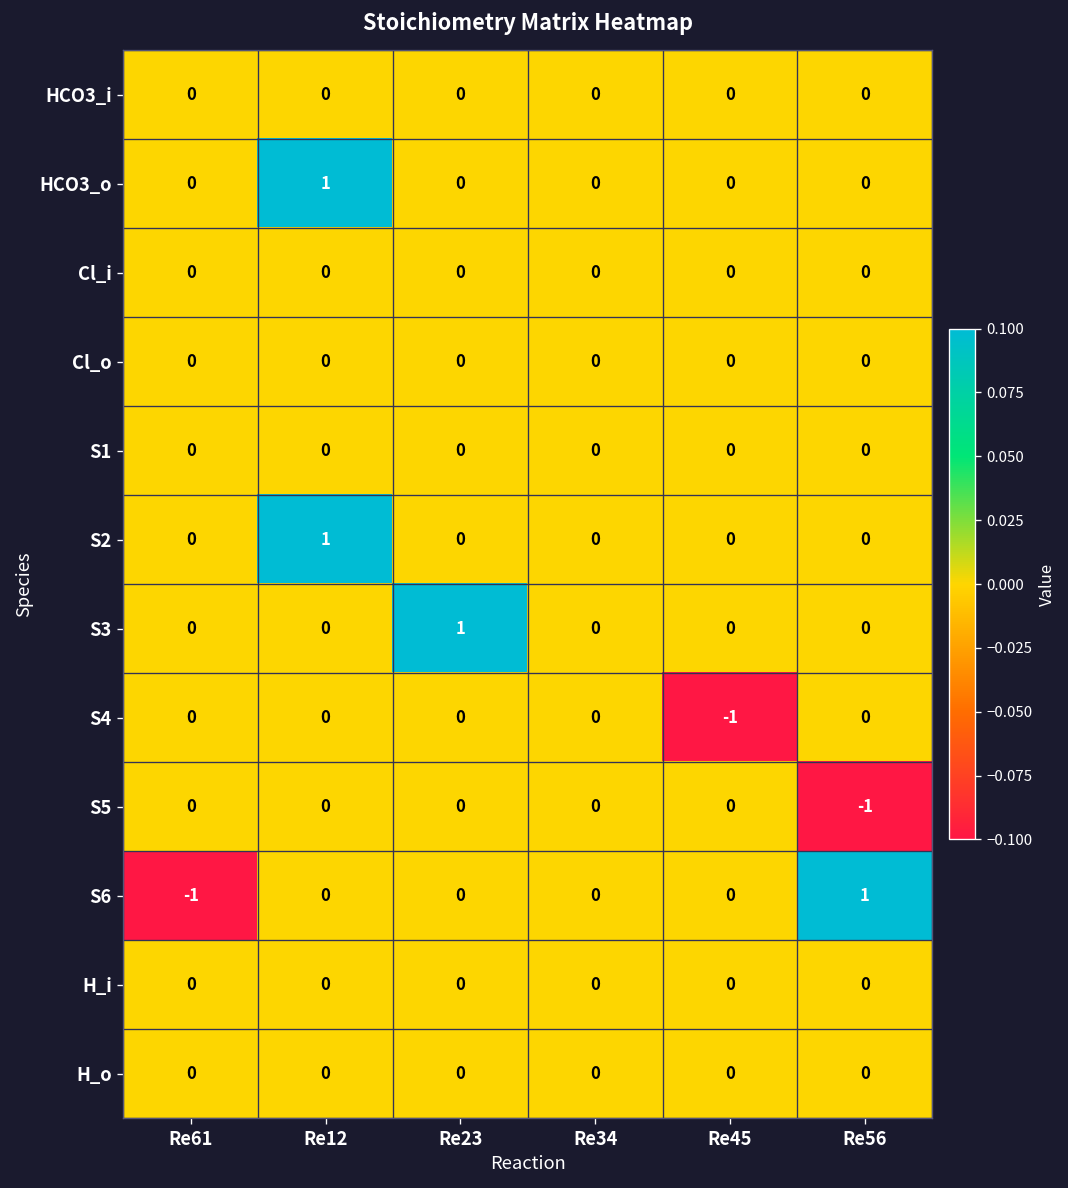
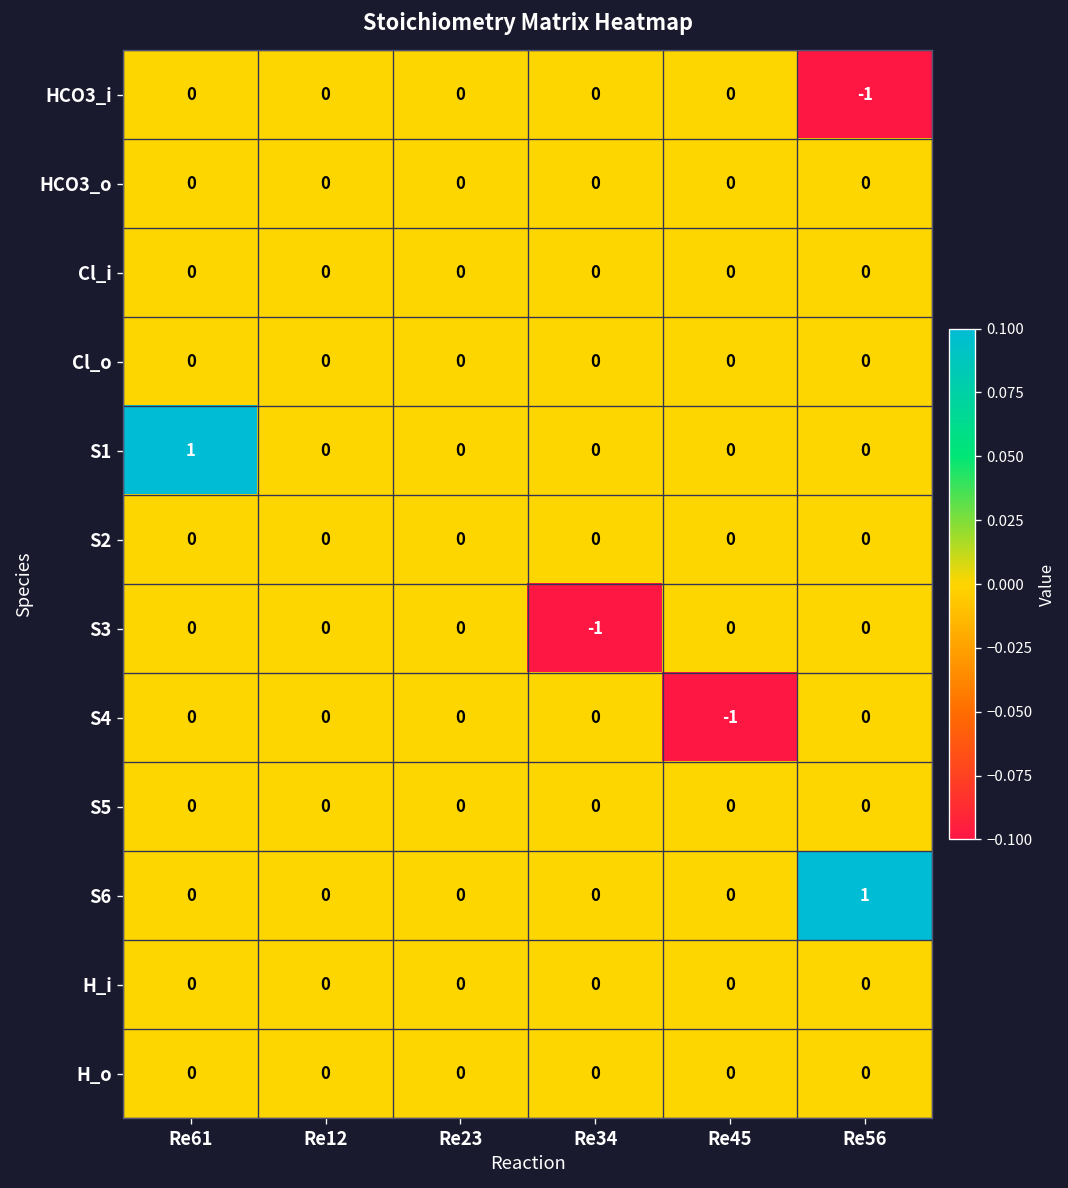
HCO3_i, Re56: 0 -> -1
HCO3_o, Re12: 1 -> 0
S1, Re61: 0 -> 1
S2, Re12: 1 -> 0
S3, Re23: 1 -> 0
S3, Re34: 0 -> -1
S5, Re56: -1 -> 0
S6, Re61: -1 -> 0
